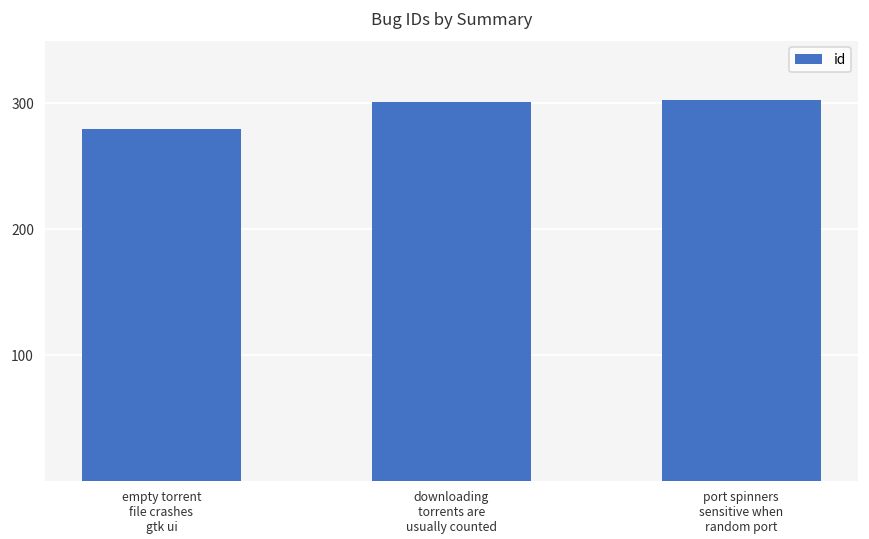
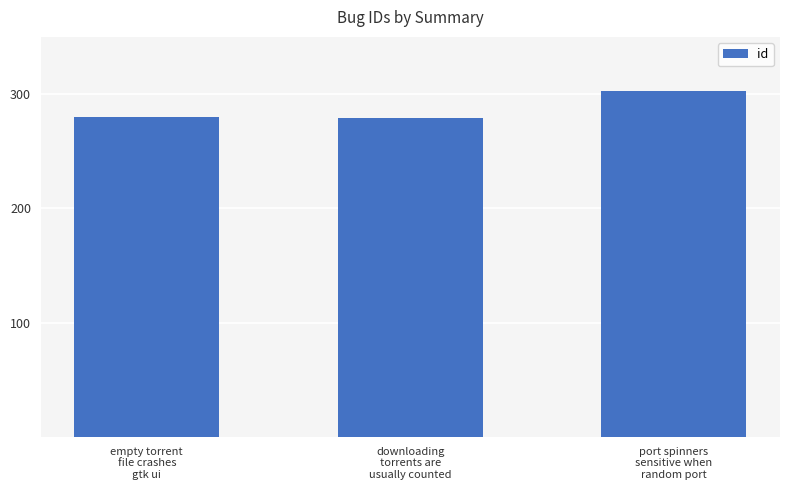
downloading torrents are usually counted: 301 -> 279
